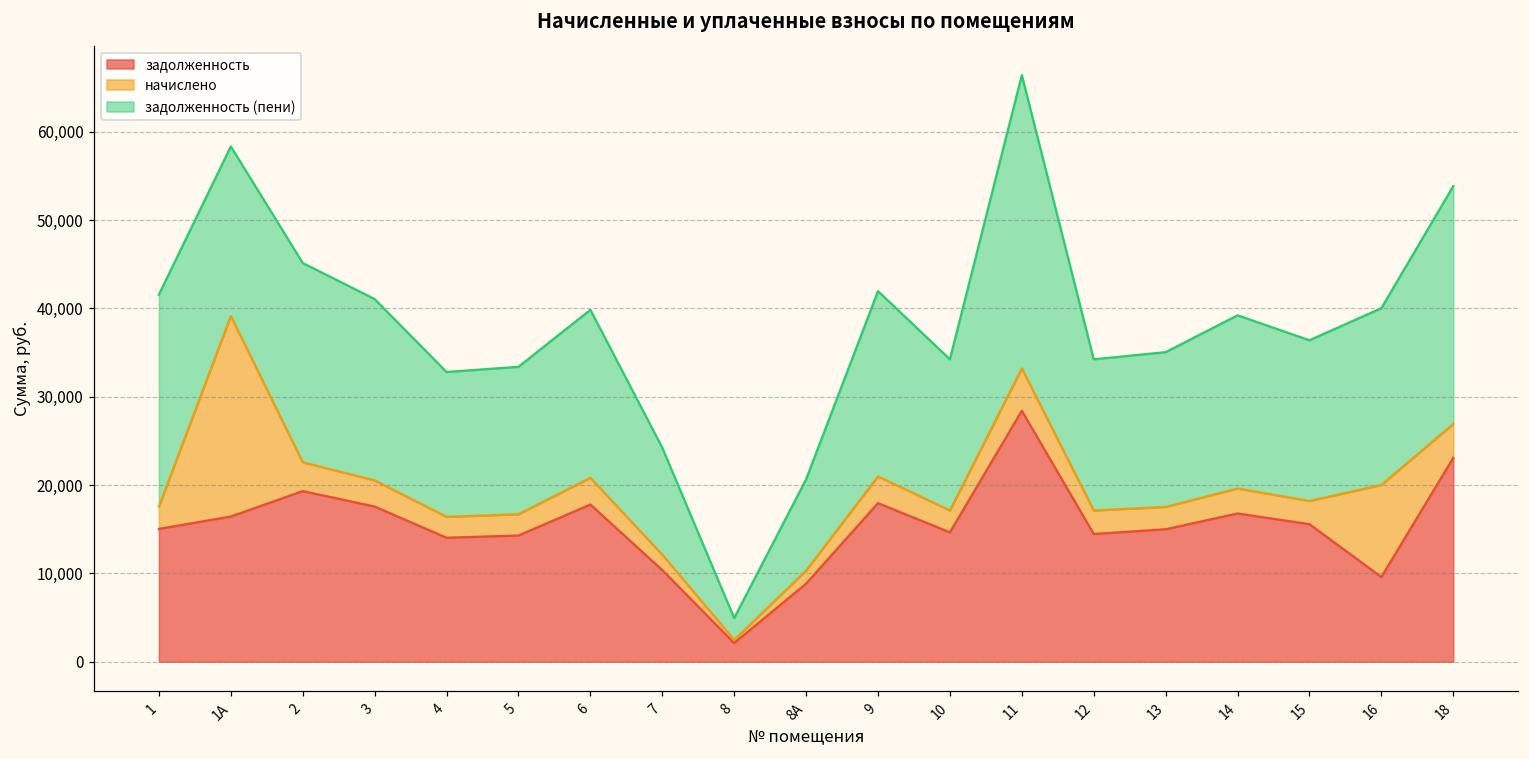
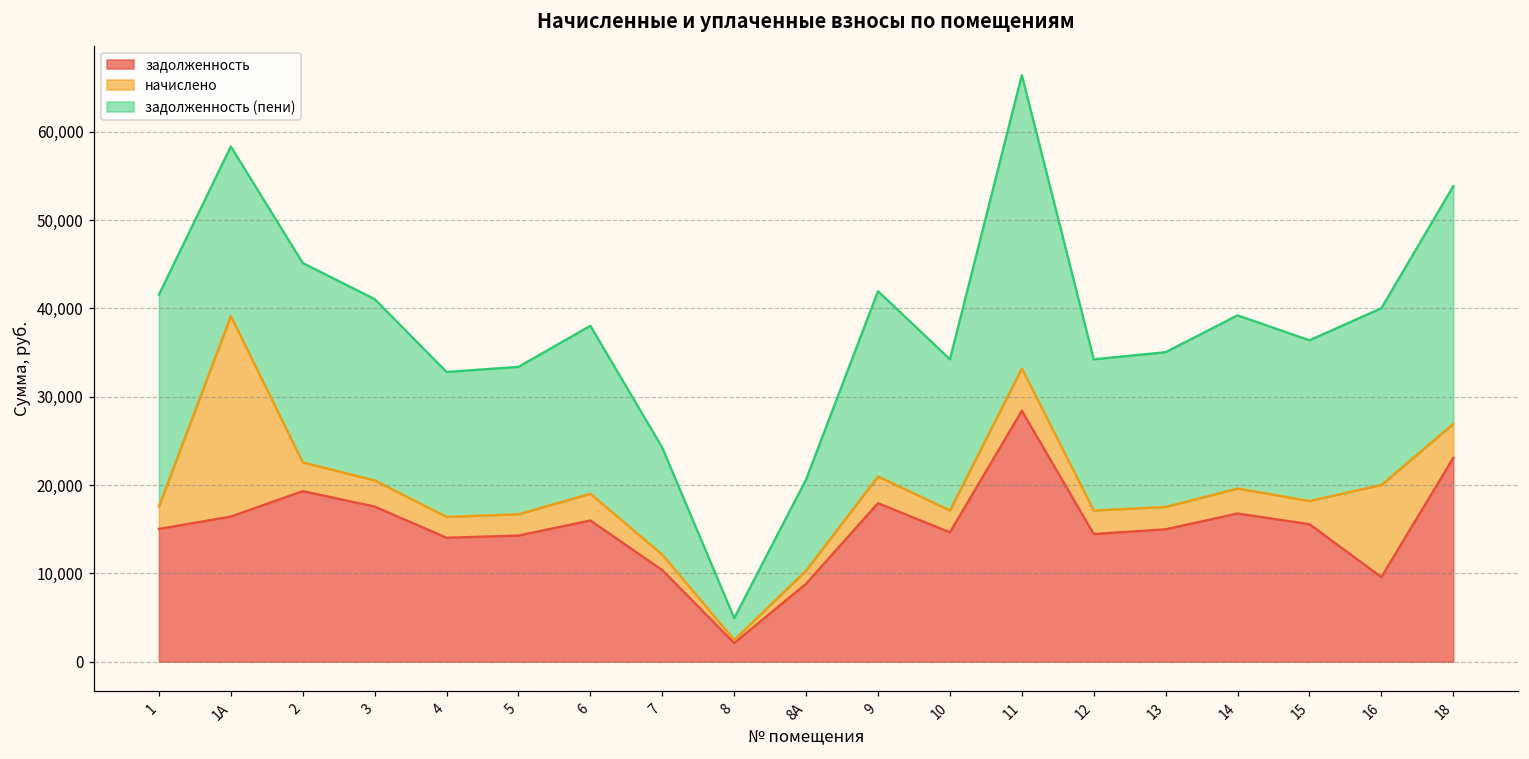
задолженность, 6: 18,000 -> 16,000
